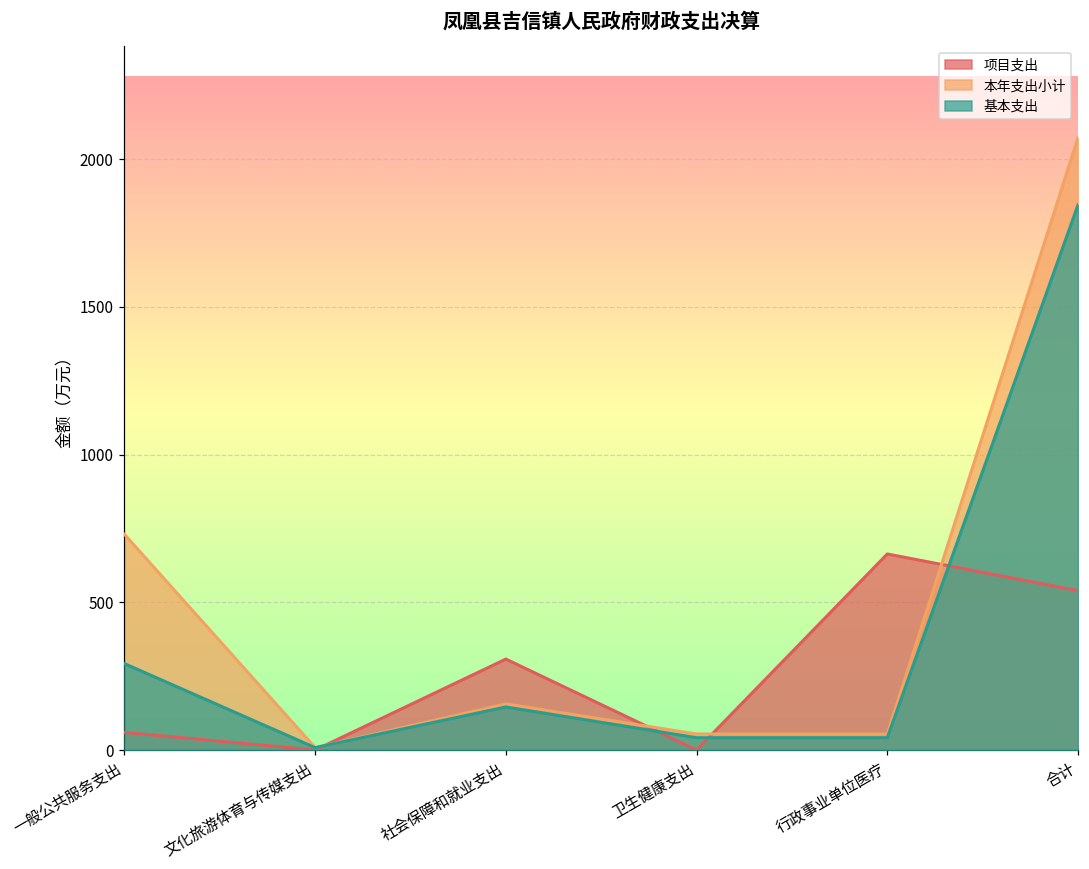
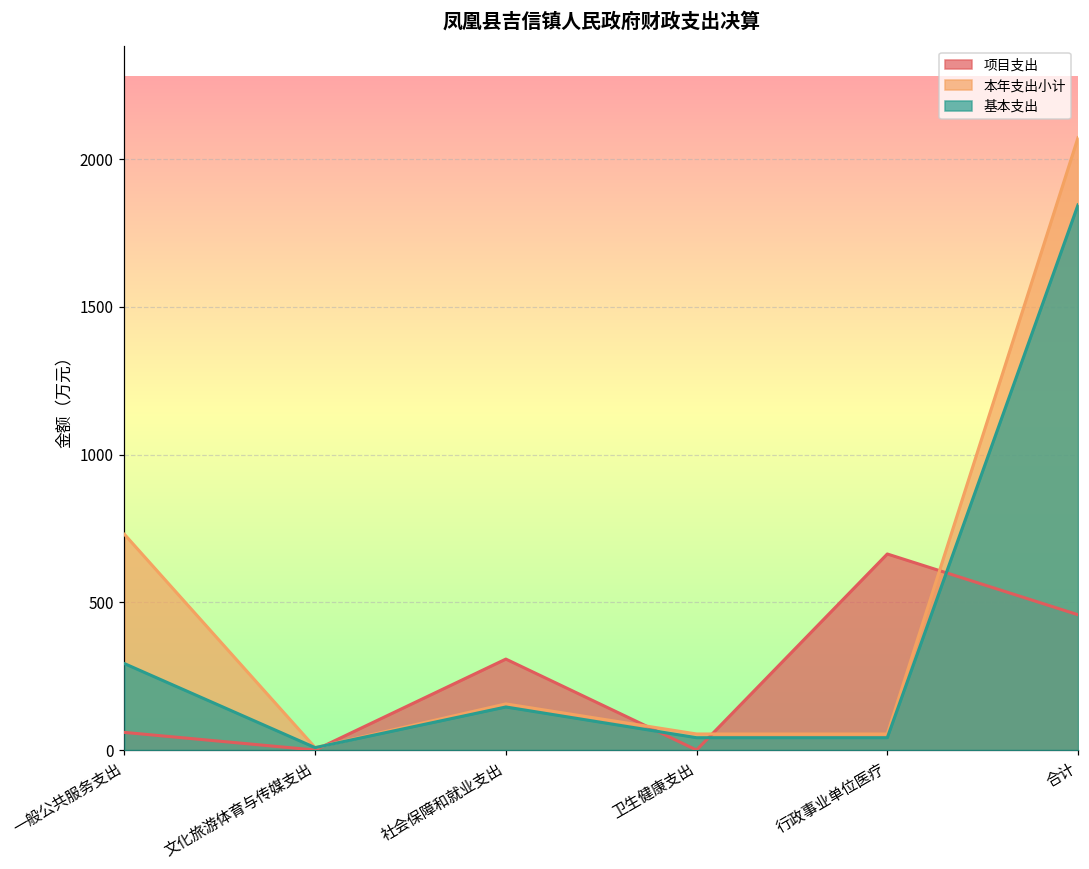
项目支出, 合计: 540 -> 460
